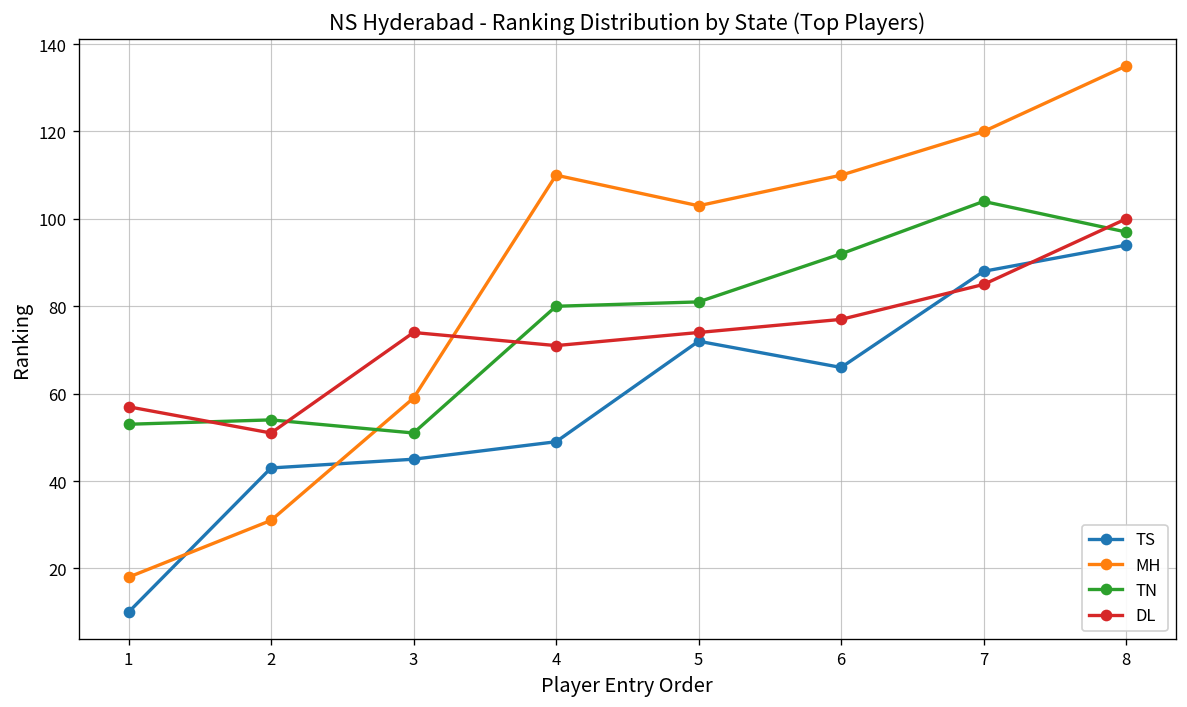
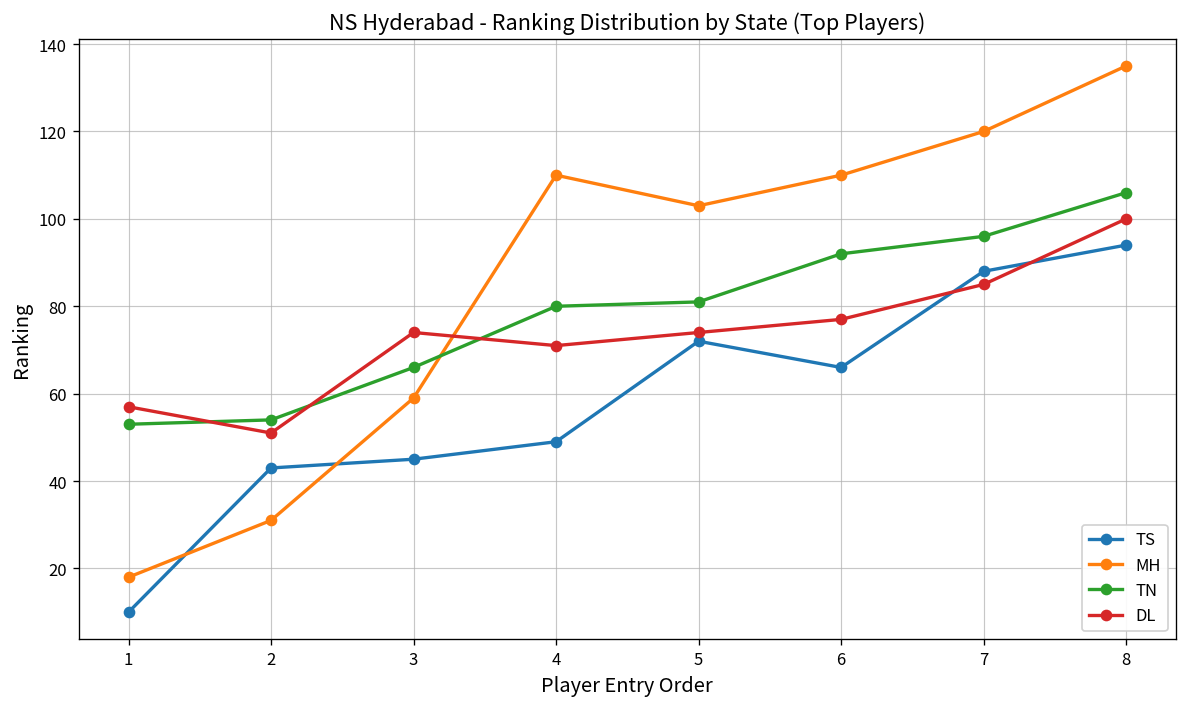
TN, 3: 51 -> 66
TN, 7: 104 -> 96
TN, 8: 97 -> 106
